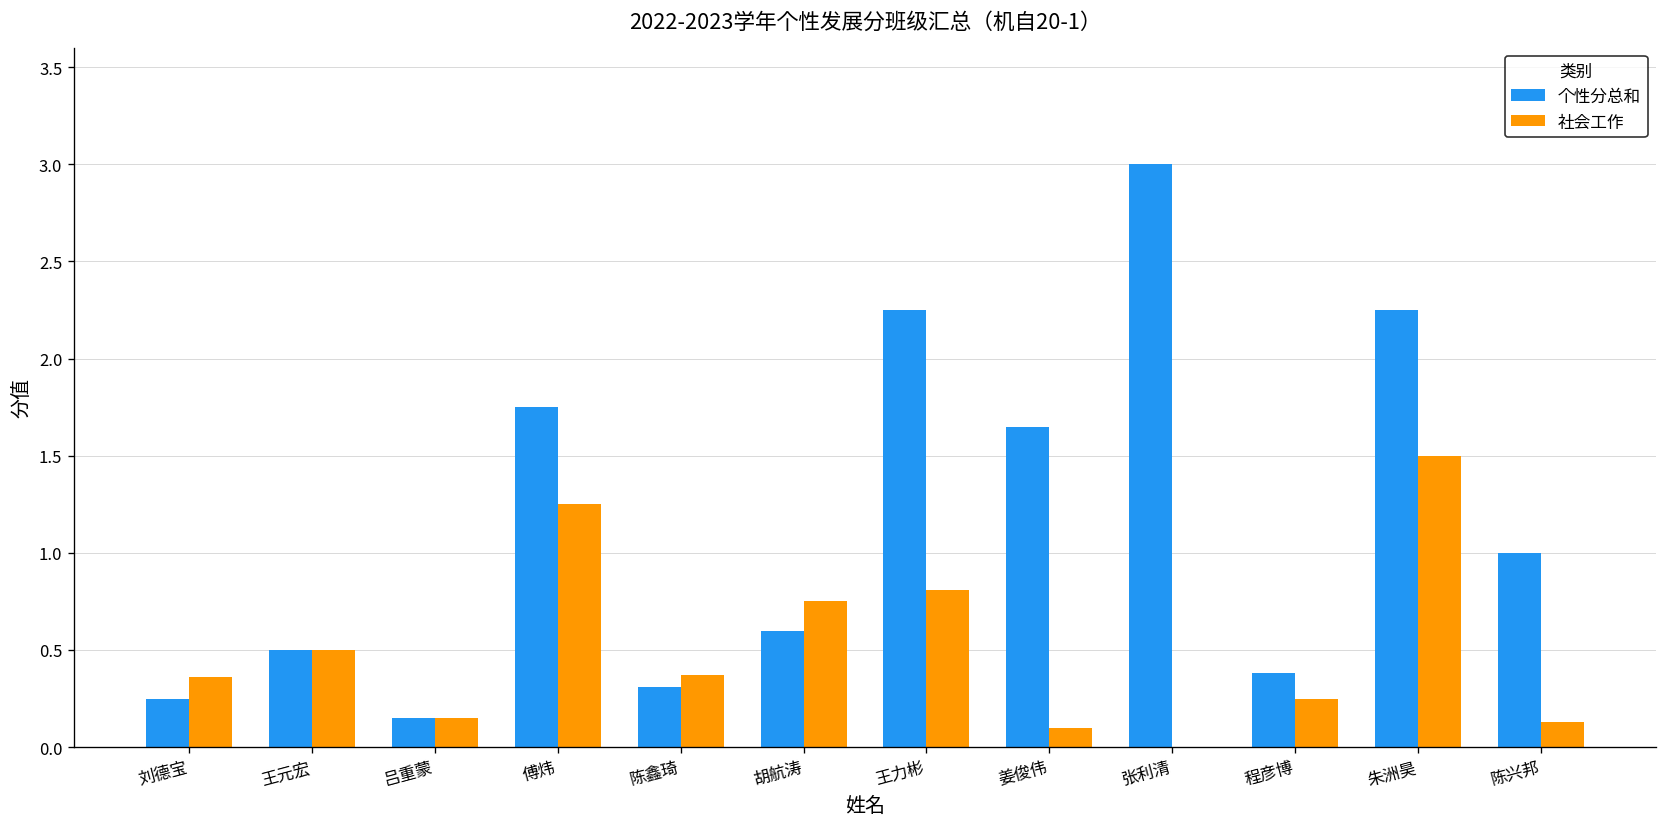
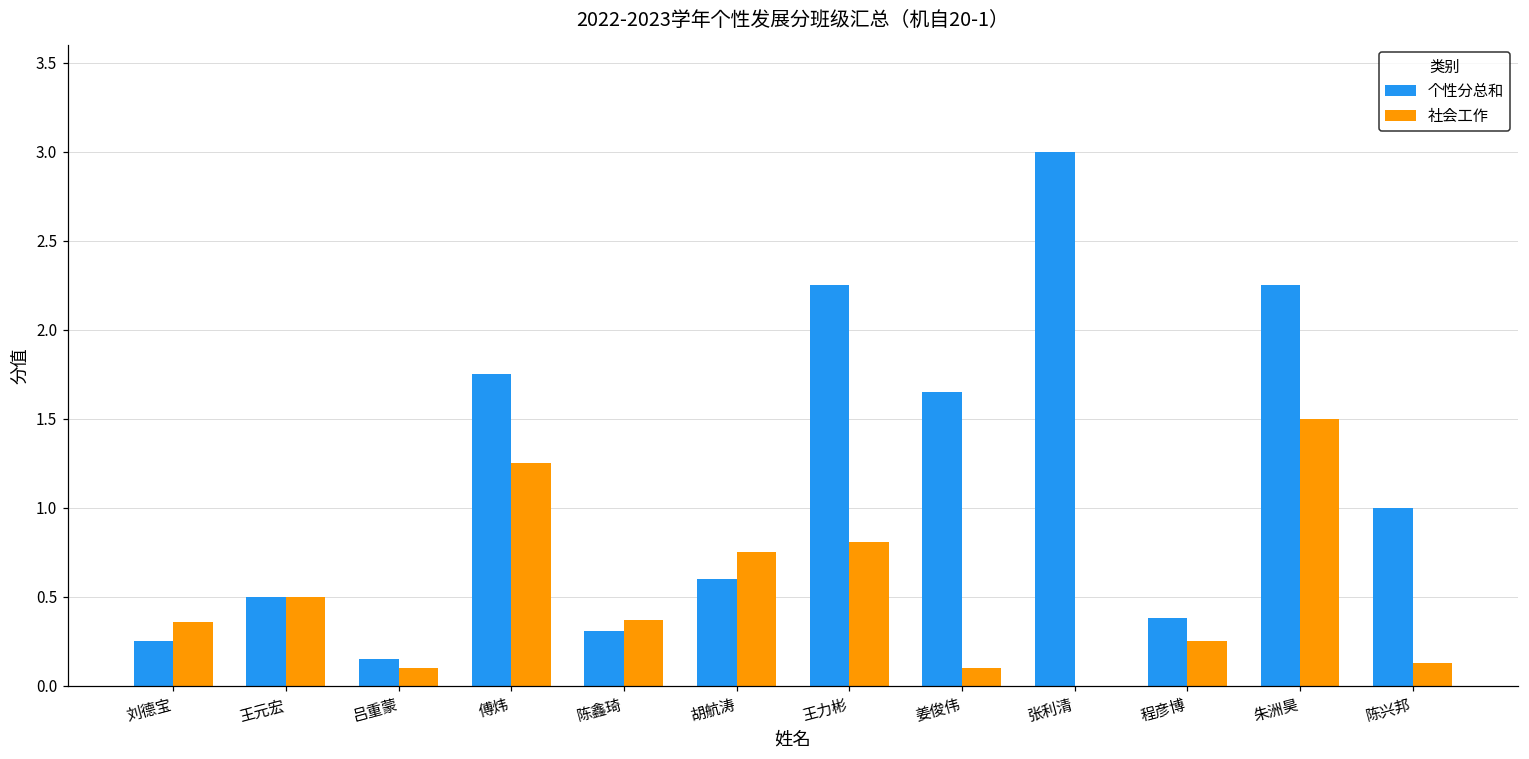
社会工作, 吕重蒙: 0.15 -> 0.10
